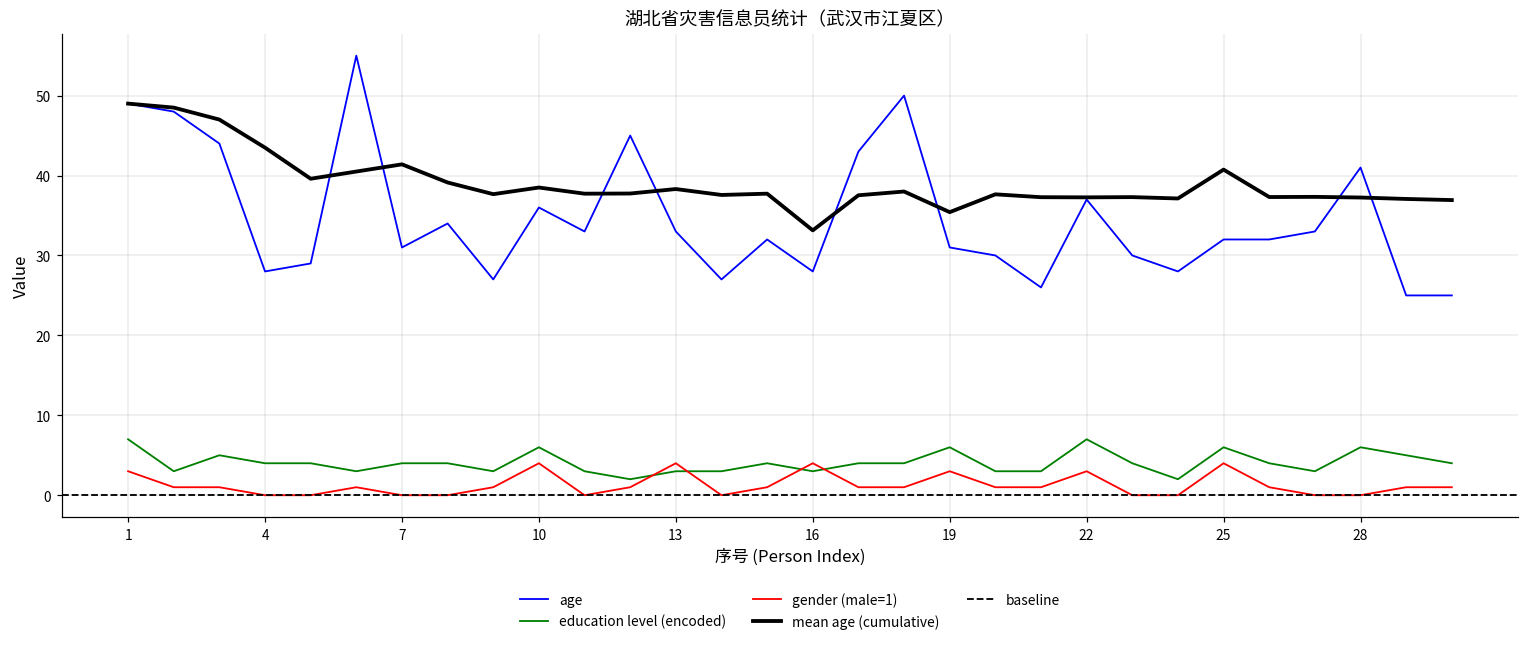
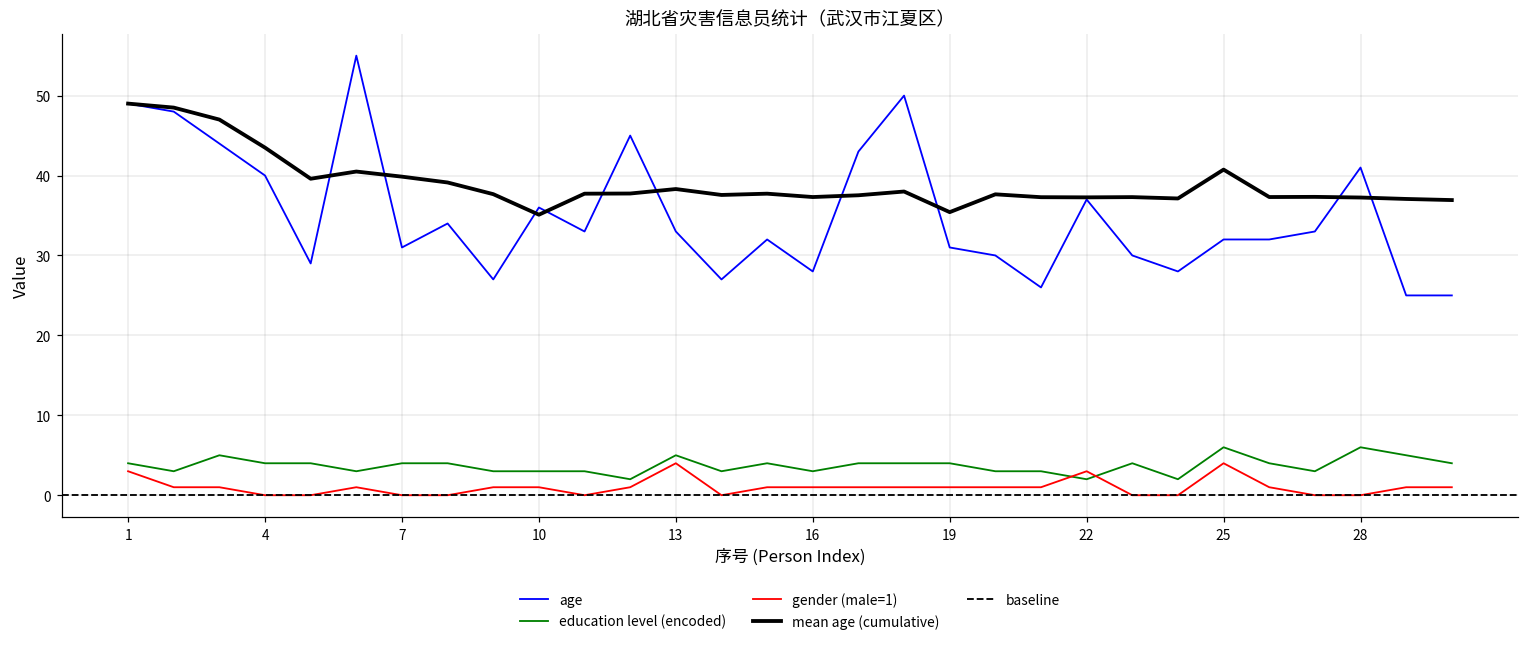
education level (encoded), 1: 7 -> 4
age, 4: 28 -> 40
mean age (cumulative), 7: 41 -> 40
education level (encoded), 10: 6 -> 3
gender (male=1), 10: 4 -> 1
mean age (cumulative), 10: 39 -> 35
education level (encoded), 13: 3 -> 5
gender (male=1), 16: 4 -> 1
mean age (cumulative), 16: 33 -> 37
education level (encoded), 19: 6 -> 4
gender (male=1), 19: 3 -> 1
education level (encoded), 22: 7 -> 2
